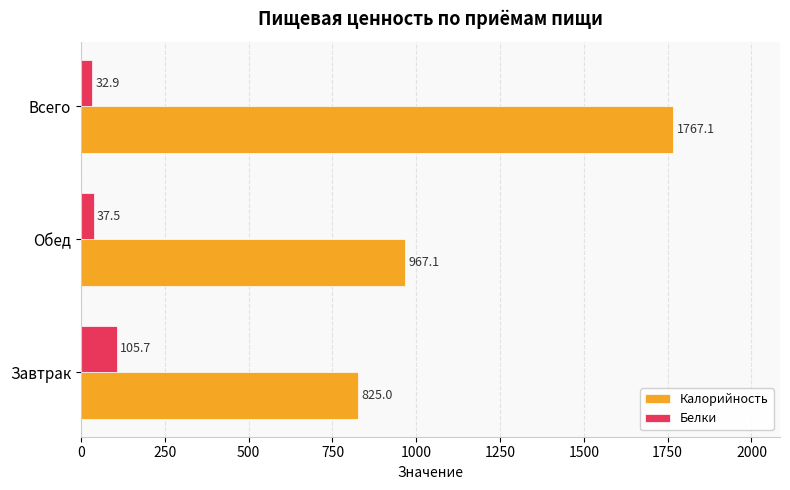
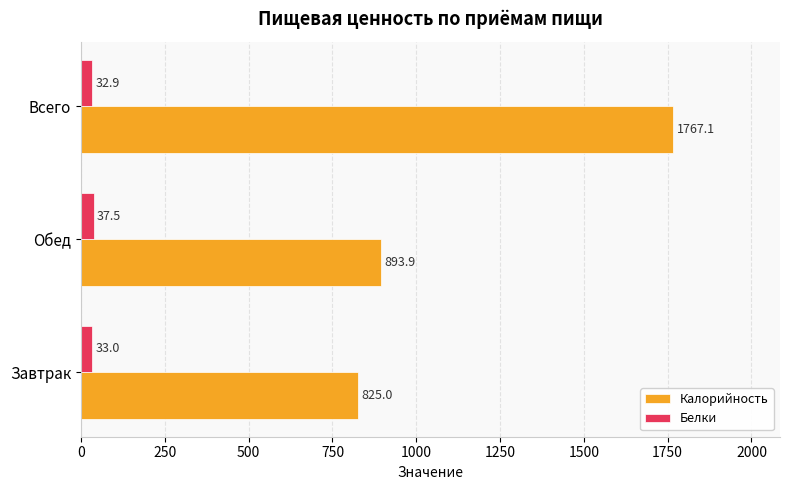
Калорийность, Обед: 967.1 -> 893.9
Белки, Завтрак: 105.7 -> 33.0
